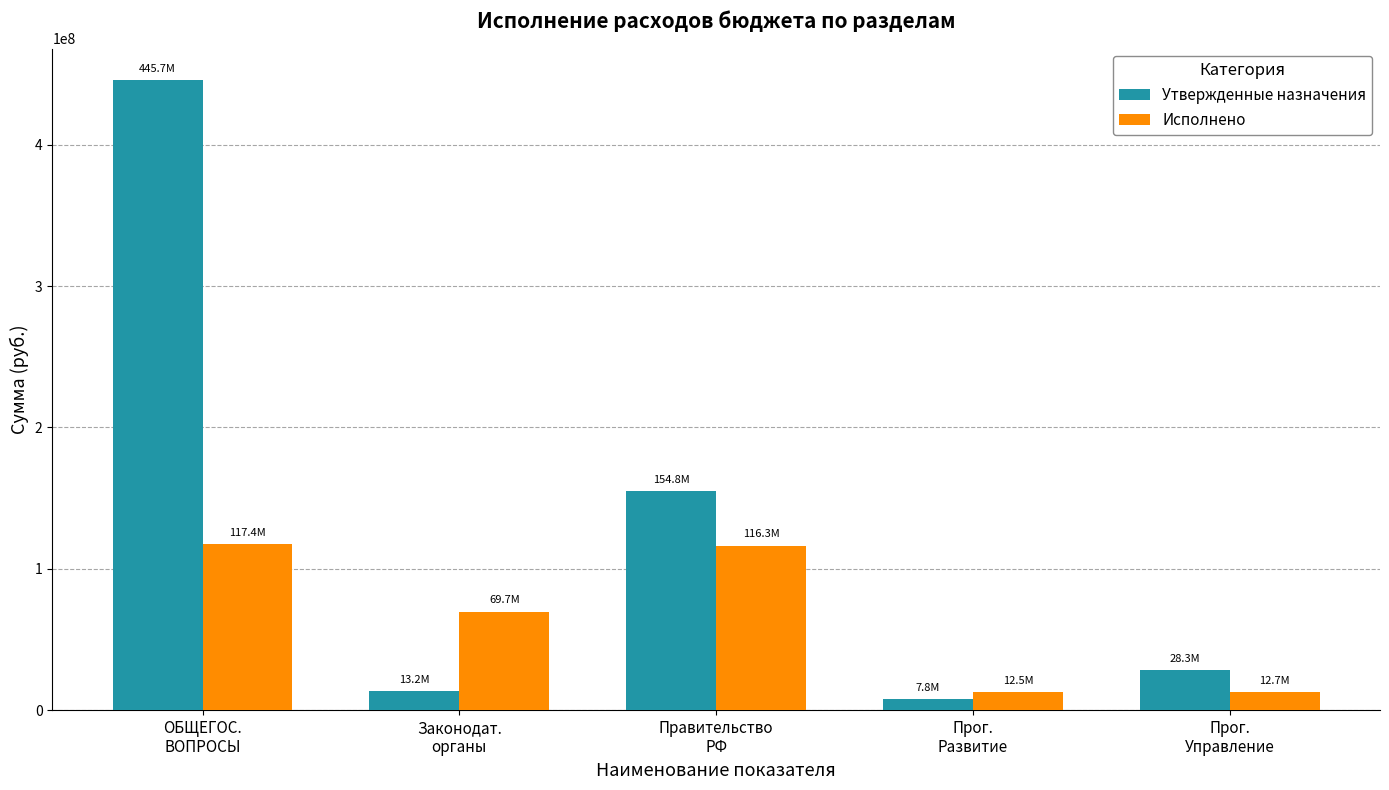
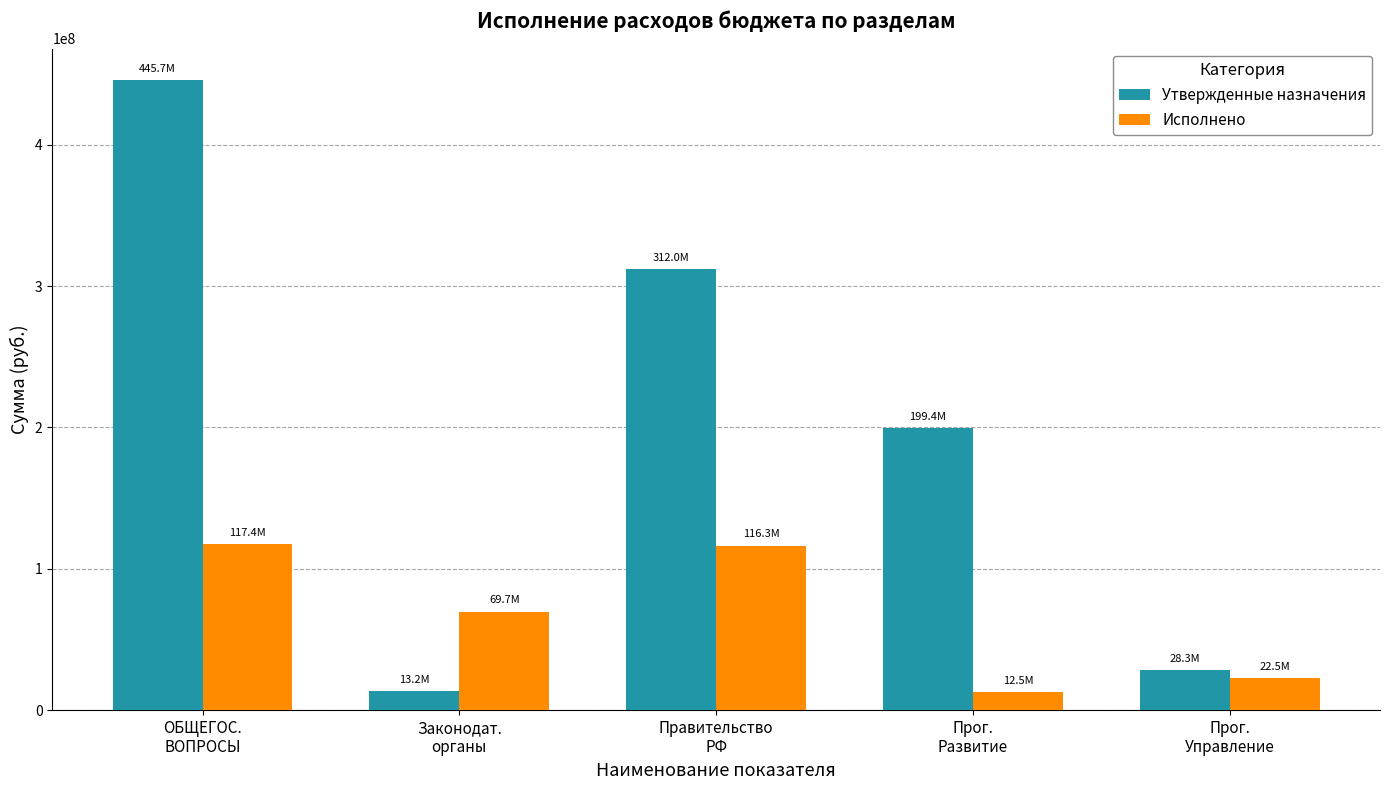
Утвержденные назначения, Правительство РФ: 154.8M -> 312.0M
Утвержденные назначения, Прог. Развитие: 7.8M -> 199.4M
Исполнено, Прог. Управление: 12.7M -> 22.5M
